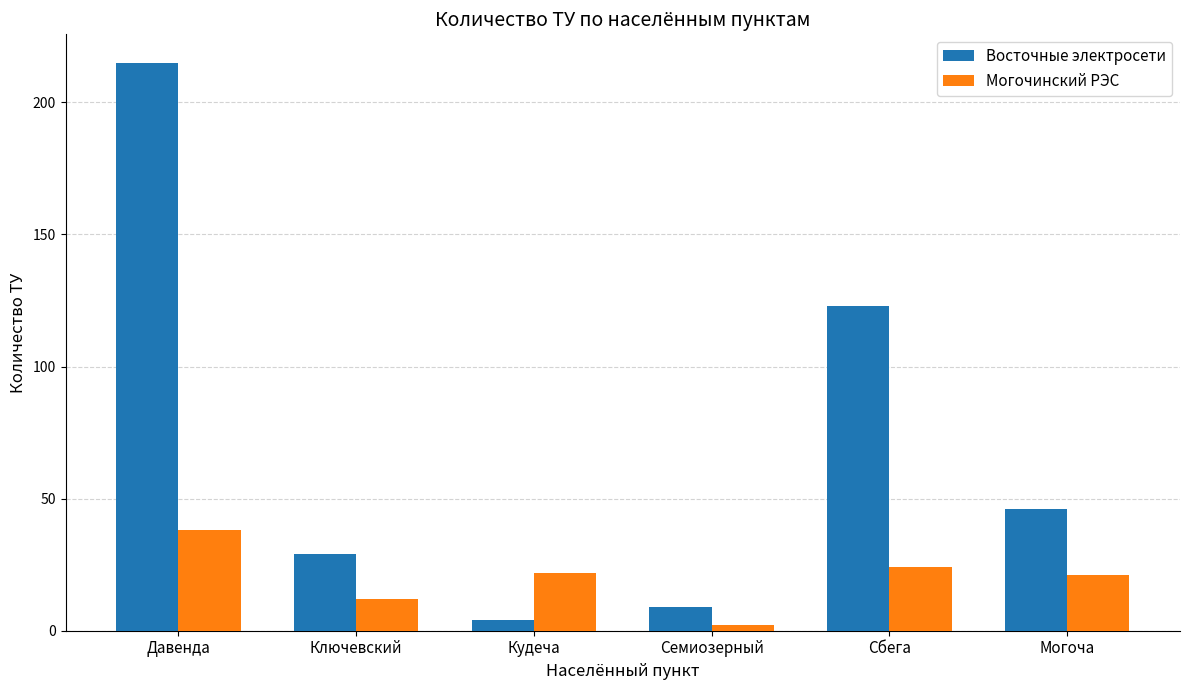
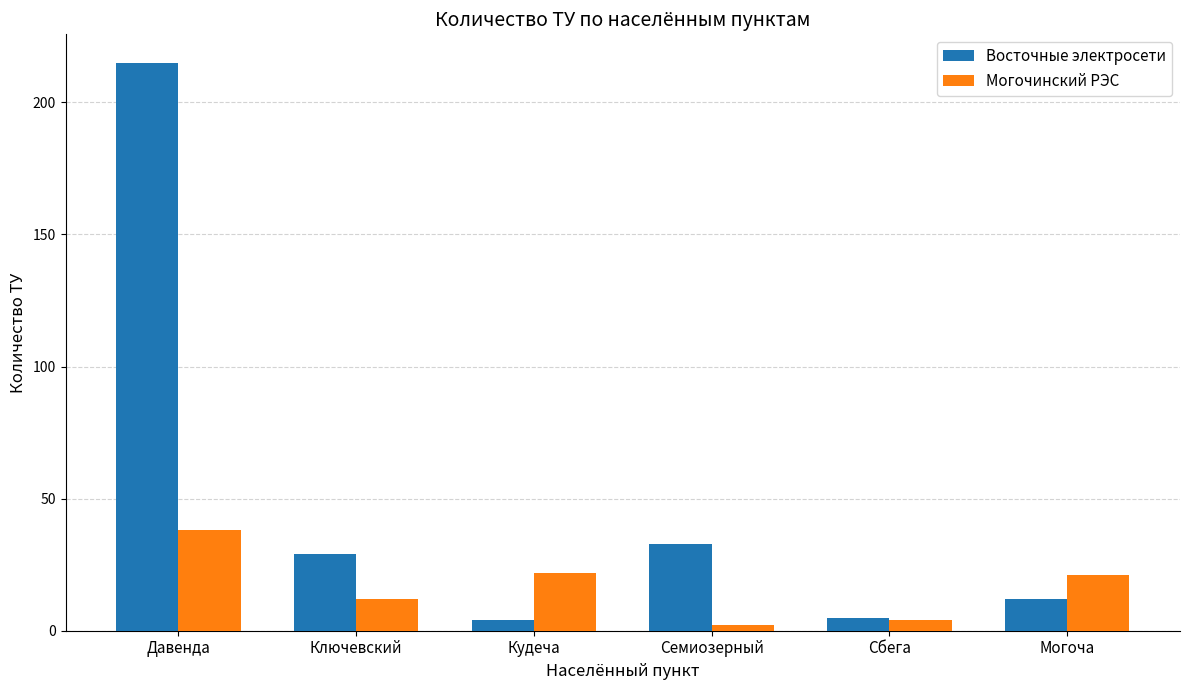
Восточные электросети, Семиозерный: 9 -> 33
Восточные электросети, Сбега: 123 -> 5
Могочинский РЭС, Сбега: 24 -> 4
Восточные электросети, Могоча: 46 -> 12
